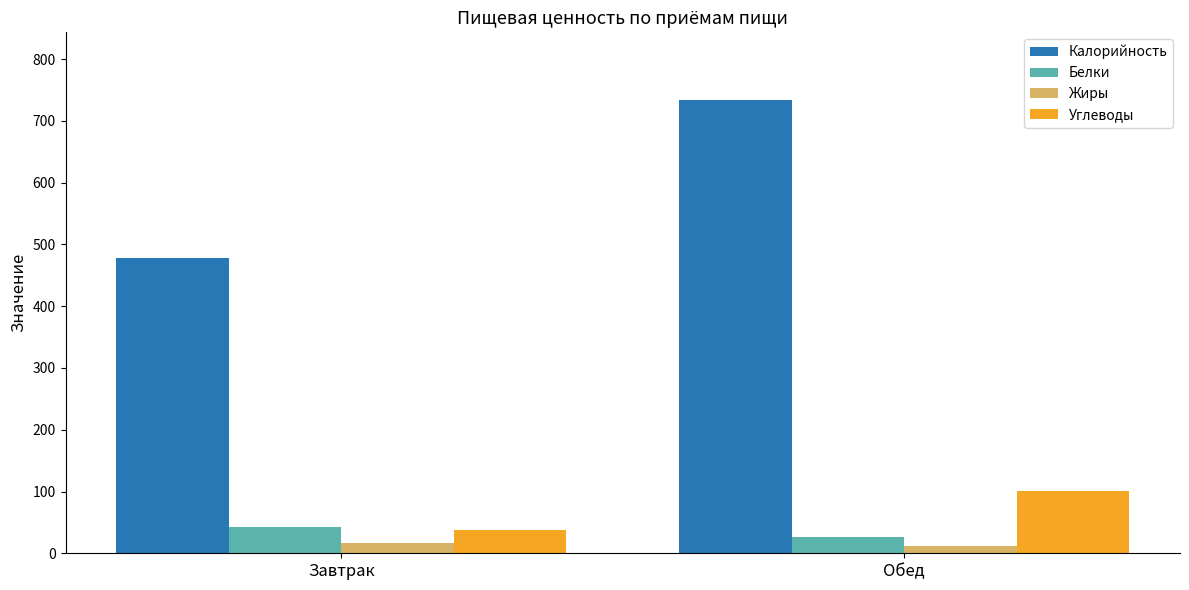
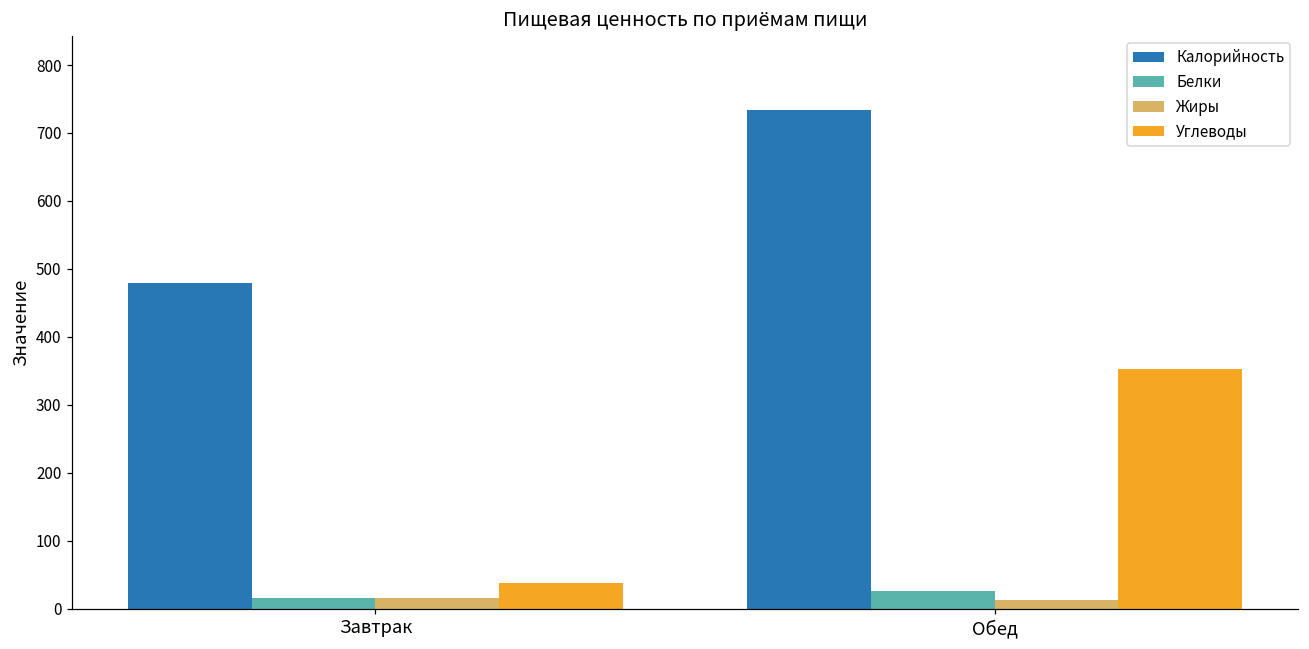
Белки, Завтрак: 40 -> 20
Углеводы, Обед: 100 -> 350
